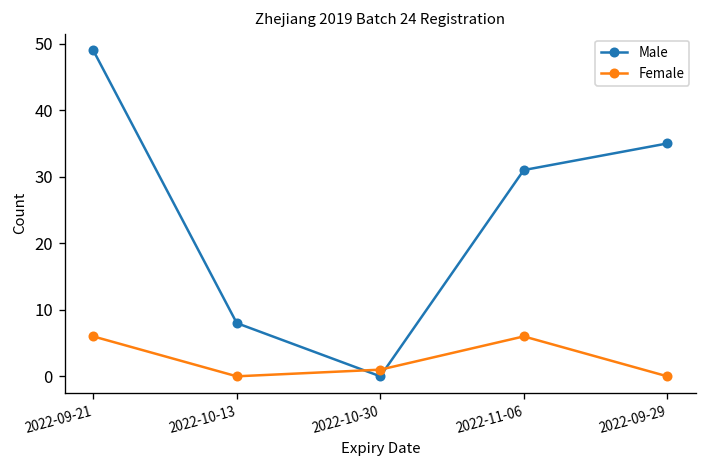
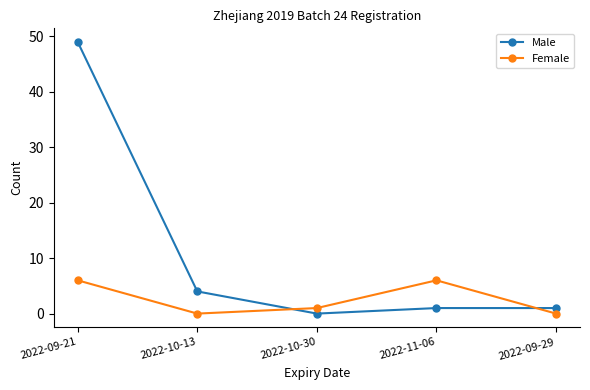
Male, 2022-10-13: 8 -> 4
Male, 2022-11-06: 31 -> 1
Male, 2022-09-29: 35 -> 1
